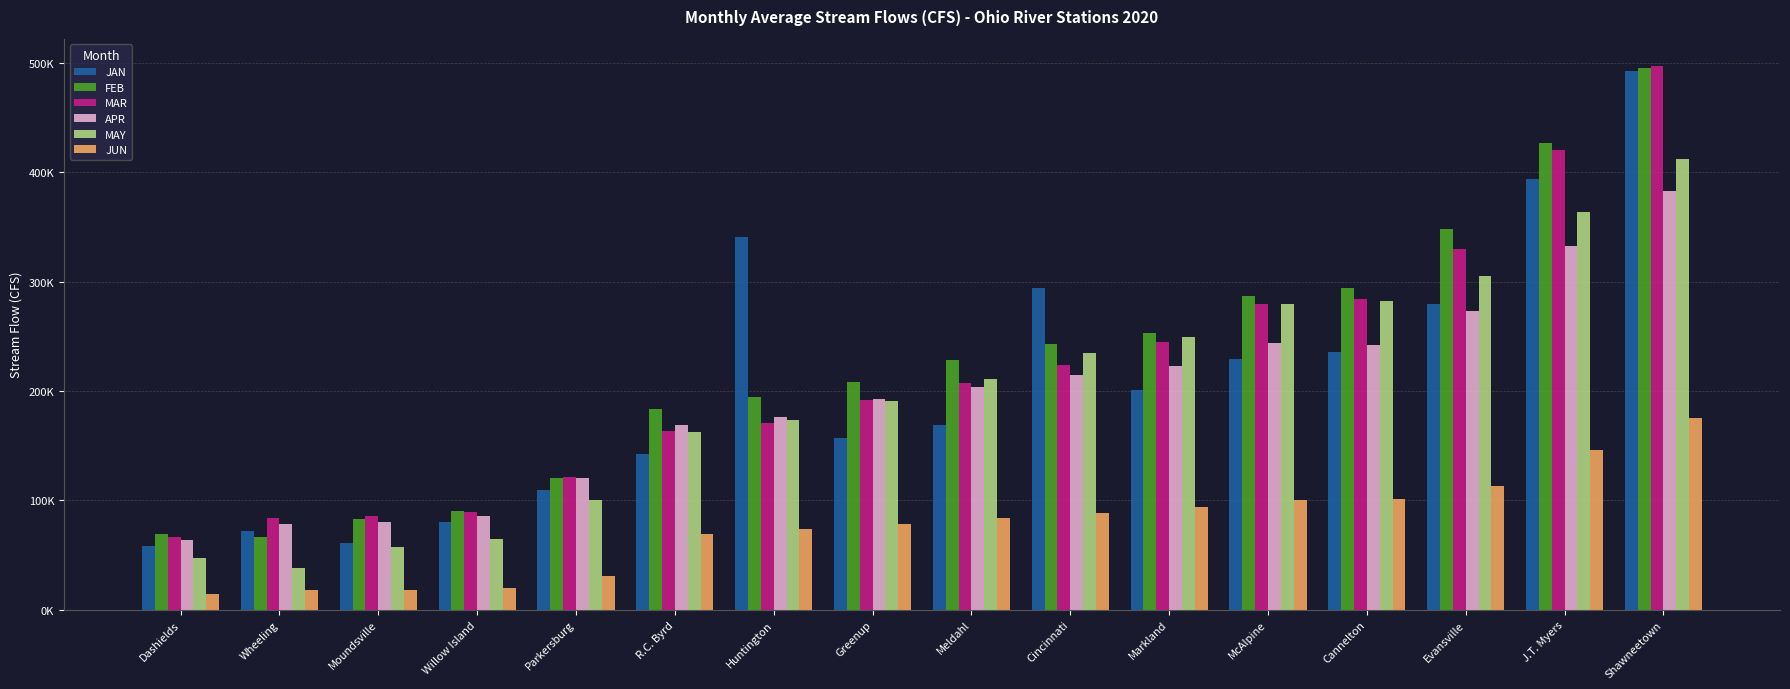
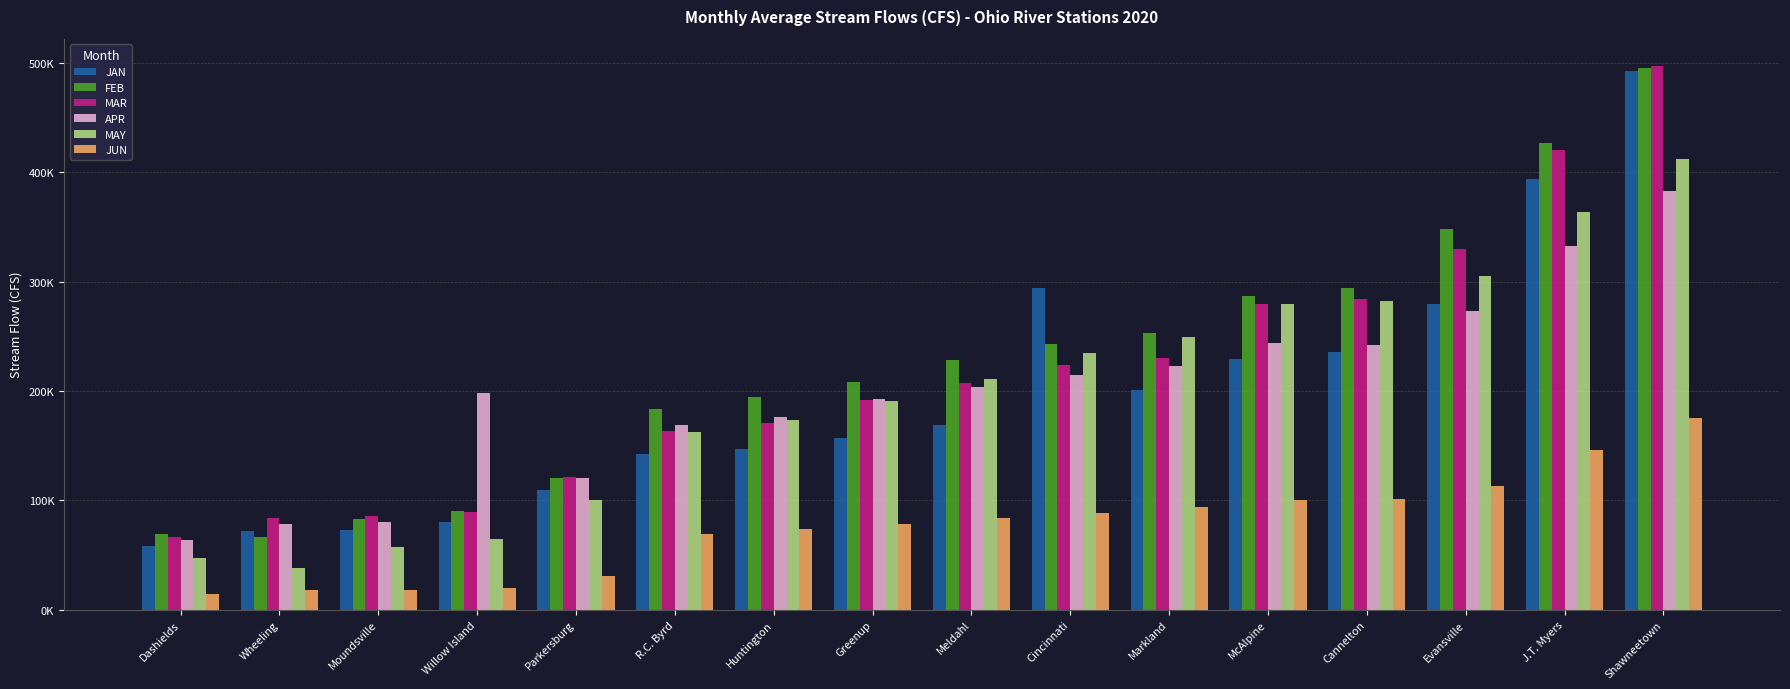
JAN, Moundsville: 61000 -> 73000
APR, Willow Island: 86000 -> 198000
JAN, Huntington: 341000 -> 147000
MAR, Markland: 245000 -> 230000
